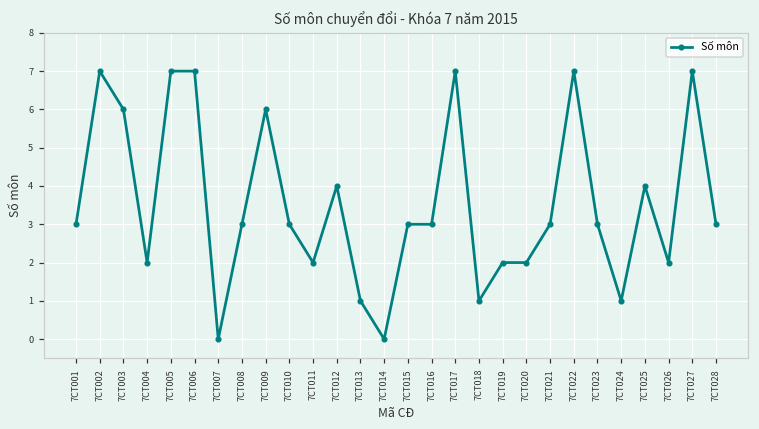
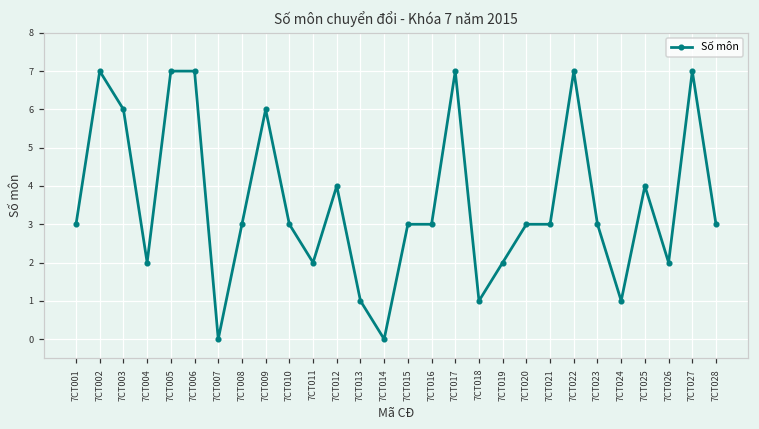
7CT020: 2 -> 3
